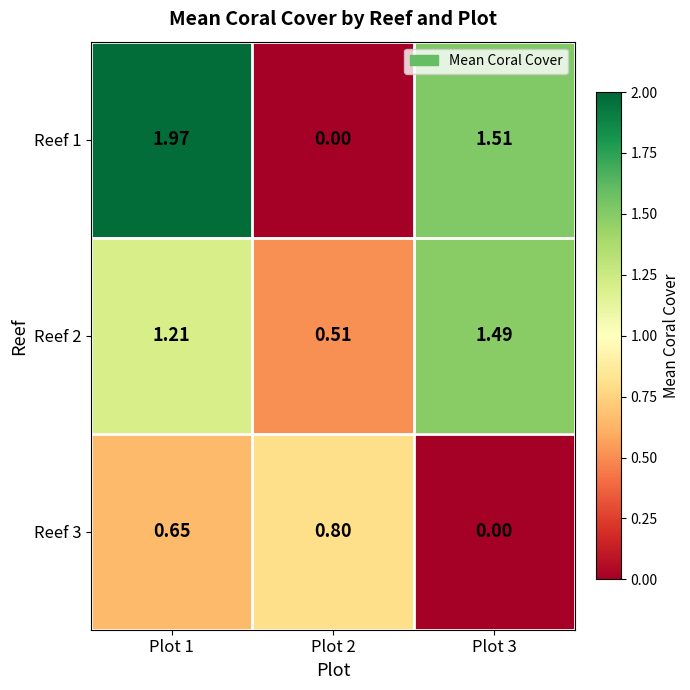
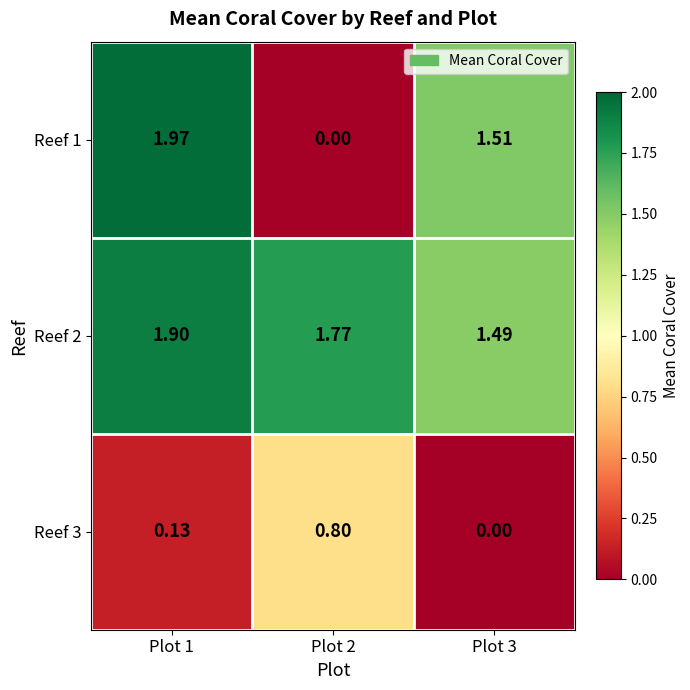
Reef 2, Plot 1: 1.21 -> 1.90
Reef 2, Plot 2: 0.51 -> 1.77
Reef 3, Plot 1: 0.65 -> 0.13
